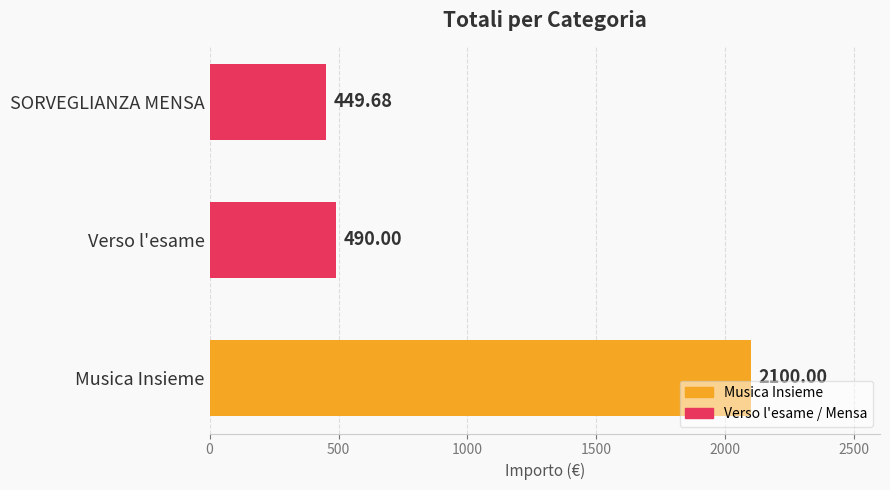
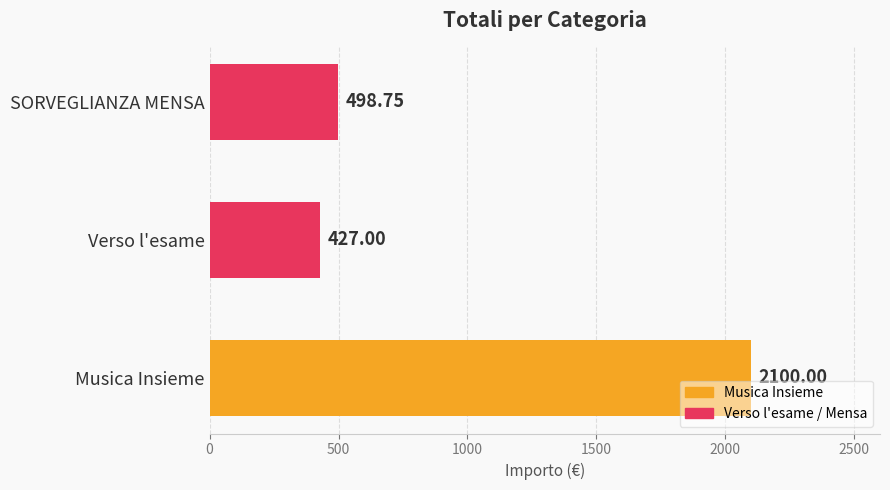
SORVEGLIANZA MENSA: 449.68 -> 498.75
Verso l'esame: 490.00 -> 427.00
